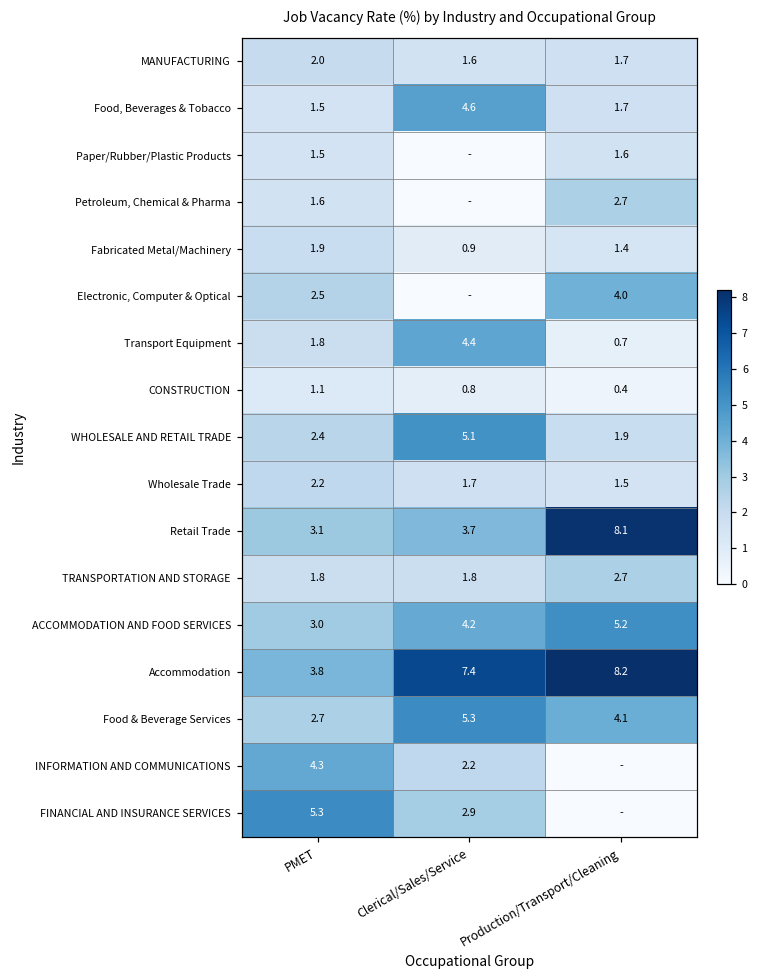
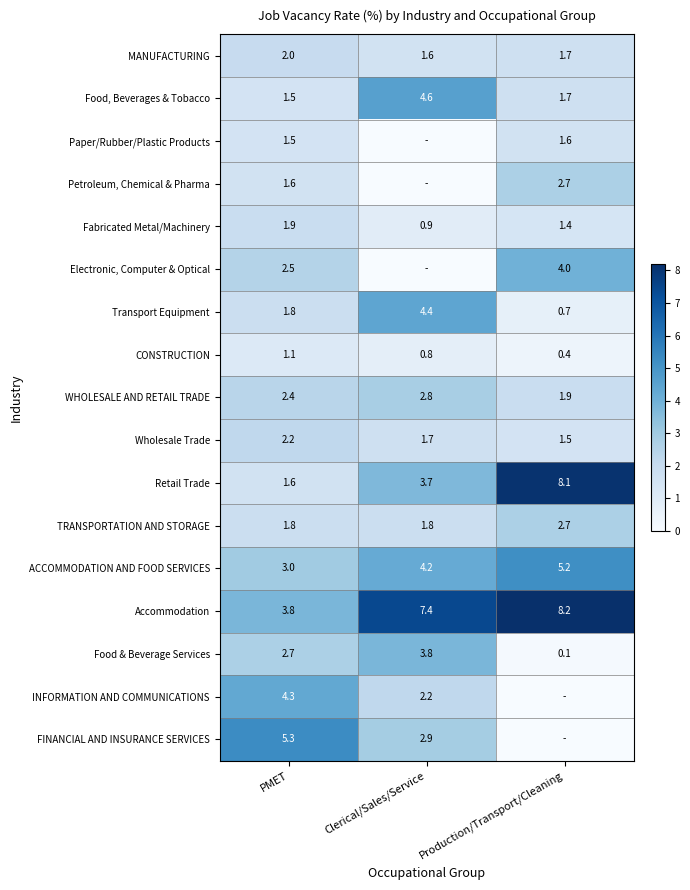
WHOLESALE AND RETAIL TRADE, Clerical/Sales/Service: 5.1 -> 2.8
Retail Trade, PMET: 3.1 -> 1.6
Food & Beverage Services, Clerical/Sales/Service: 5.3 -> 3.8
Food & Beverage Services, Production/Transport/Cleaning: 4.1 -> 0.1
